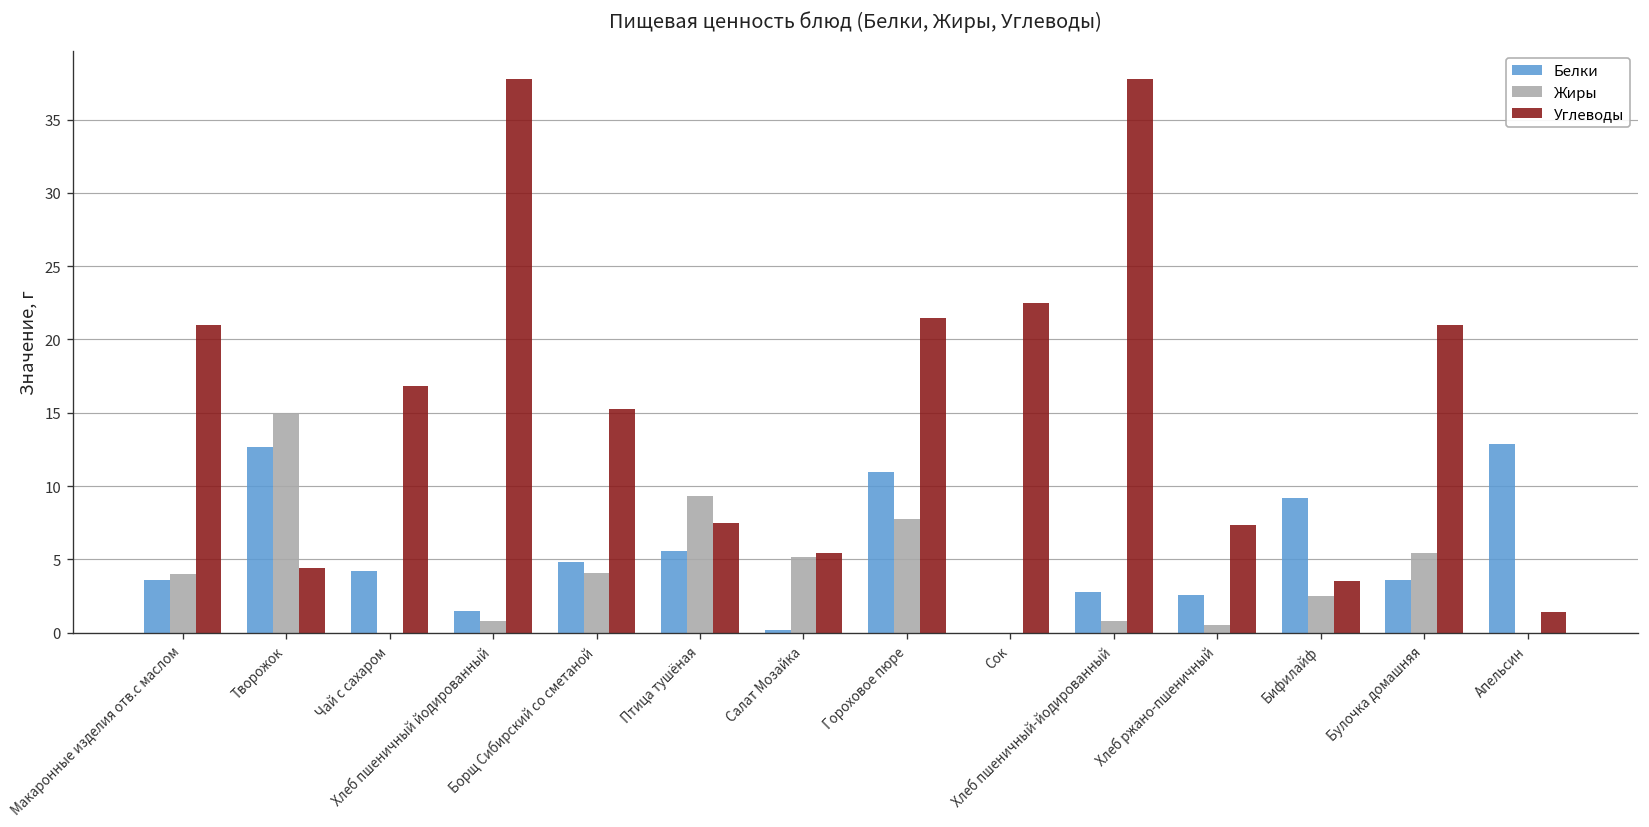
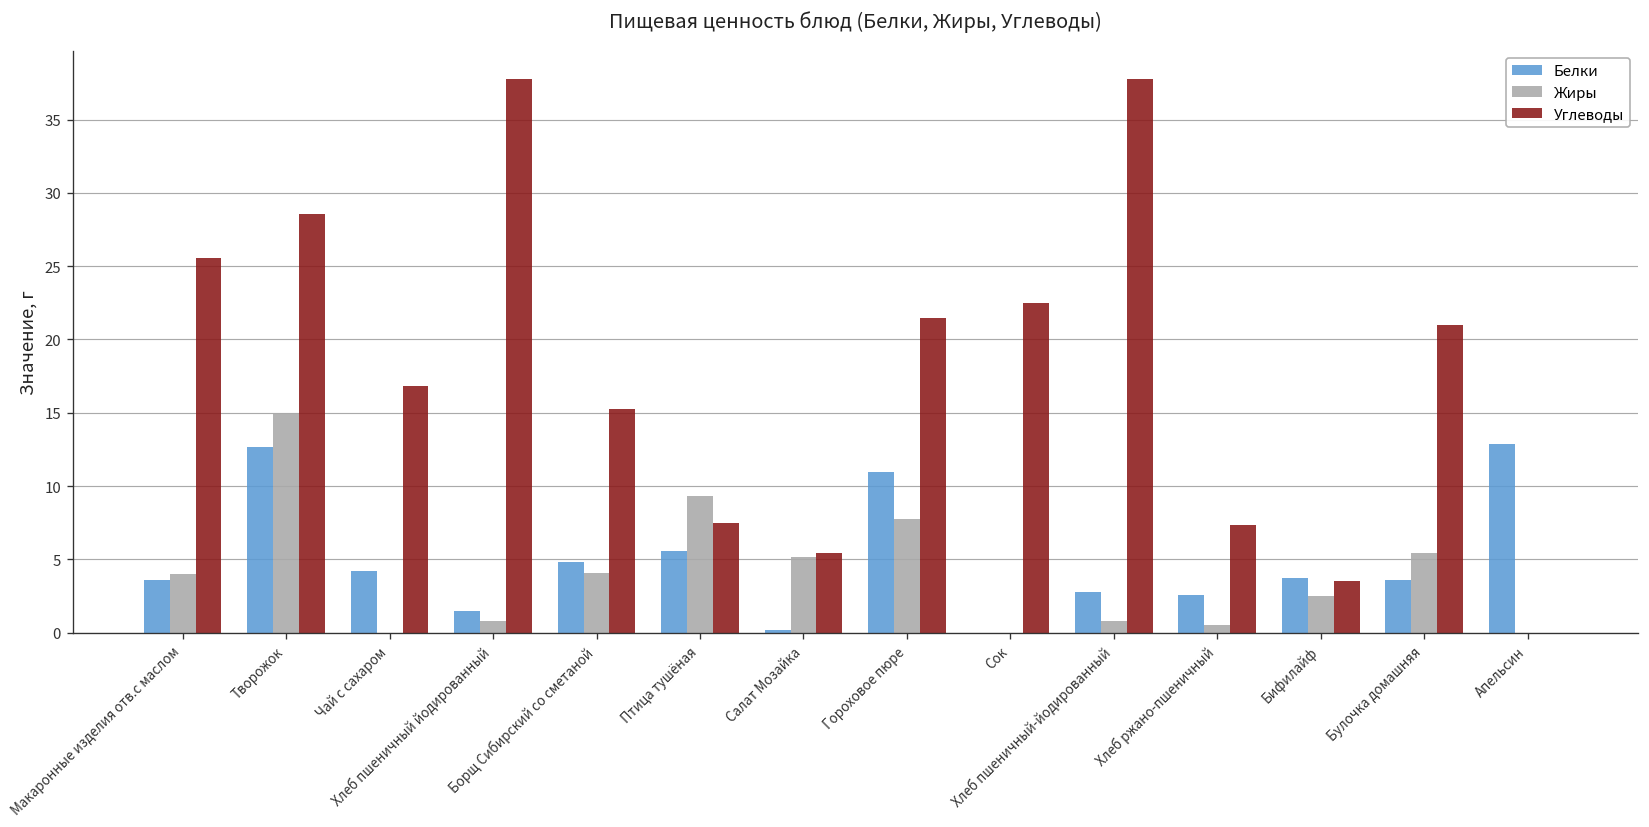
Углеводы, Макаронные изделия отв.с маслом: 21.0 -> 25.5
Углеводы, Творожок: 4.4 -> 28.6
Белки, Бифилайф: 9.2 -> 3.7
Углеводы, Апельсин: 1.4 -> 0.0
